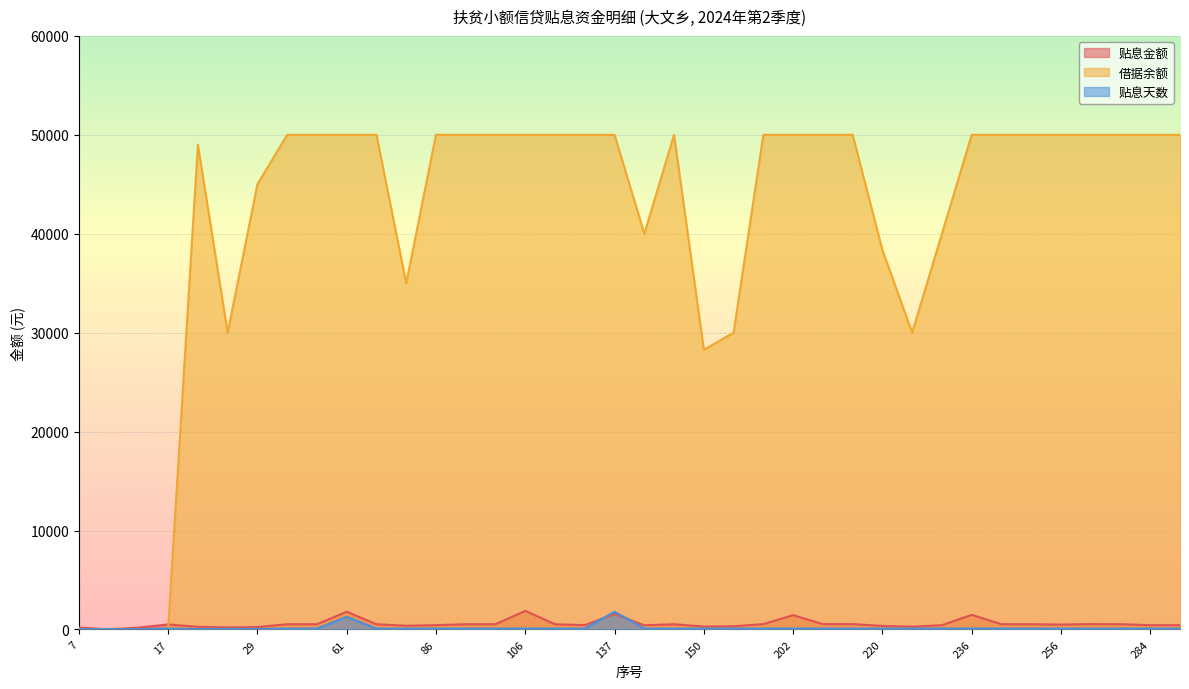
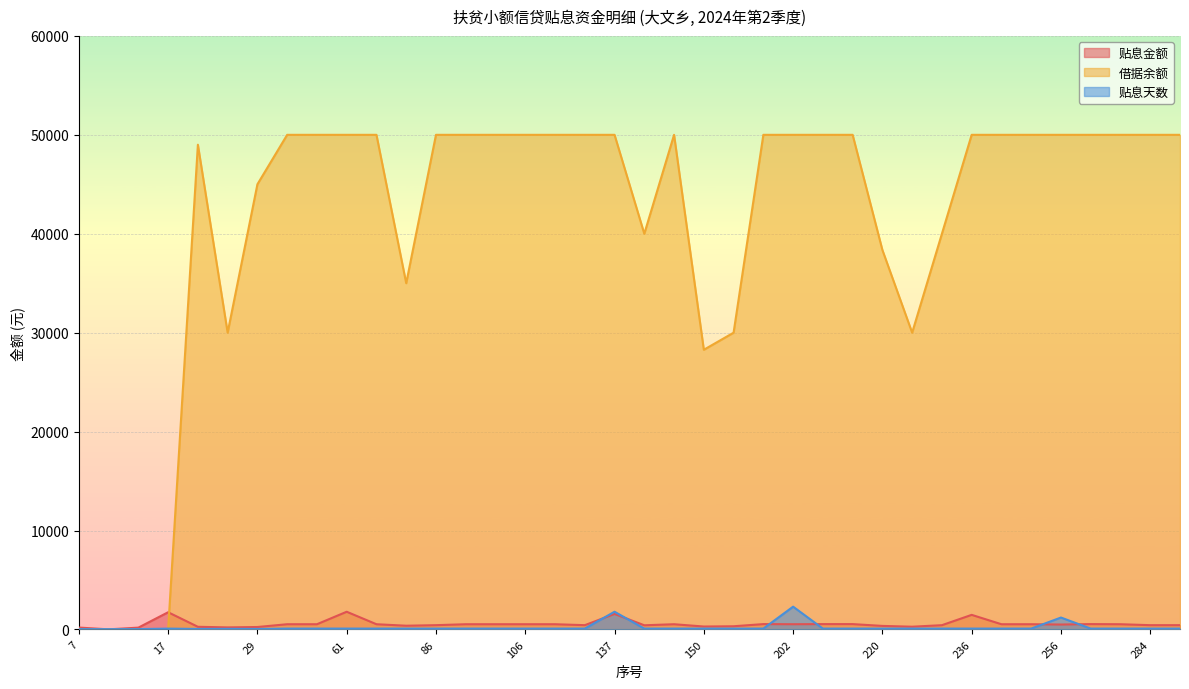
贴息金额, 17: 1000 -> 2000
贴息天数, 61: 1000 -> 0
贴息金额, 106: 2000 -> 1000
贴息金额, 202: 1400 -> 500
贴息天数, 202: 0 -> 2000
贴息天数, 256: 0 -> 1000
